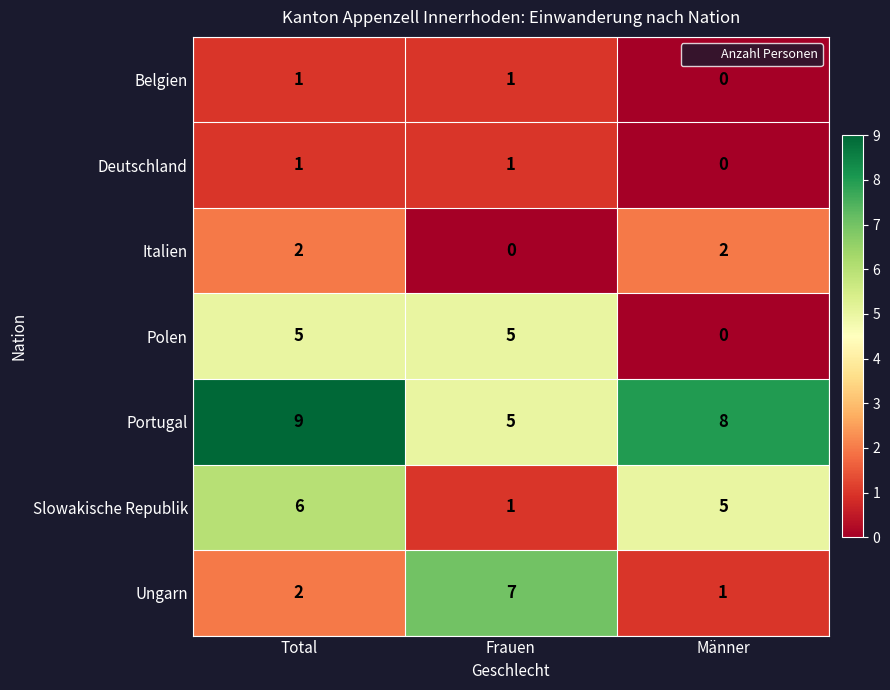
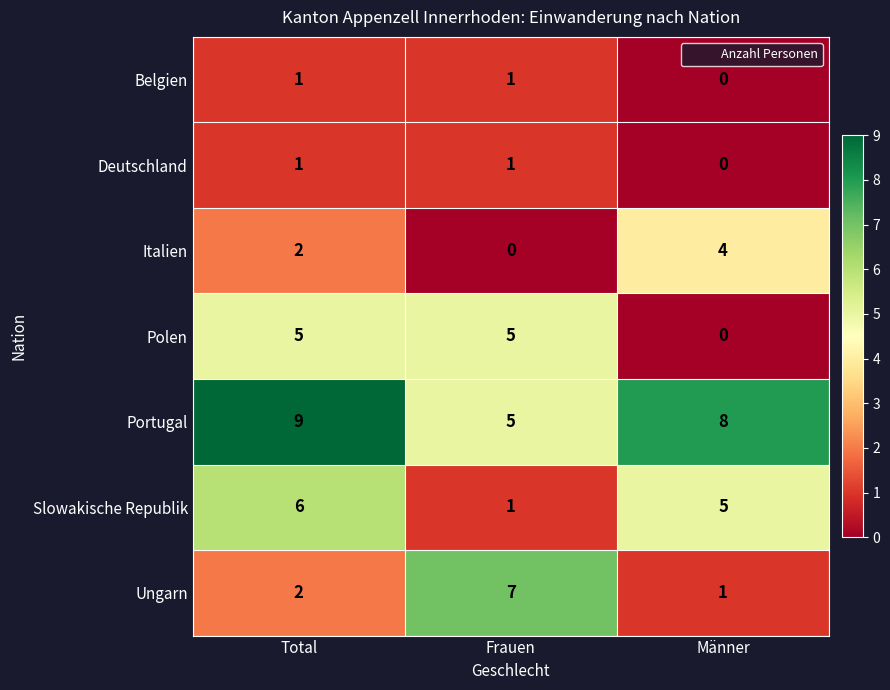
Italien, Männer: 2 -> 4
